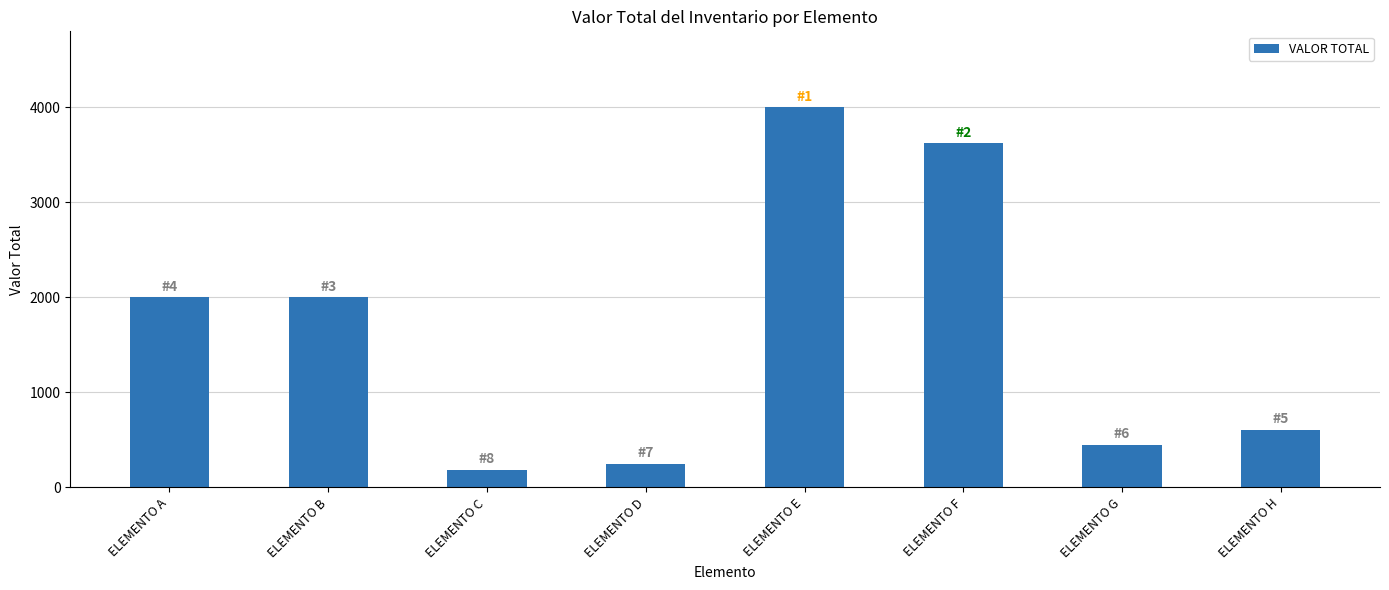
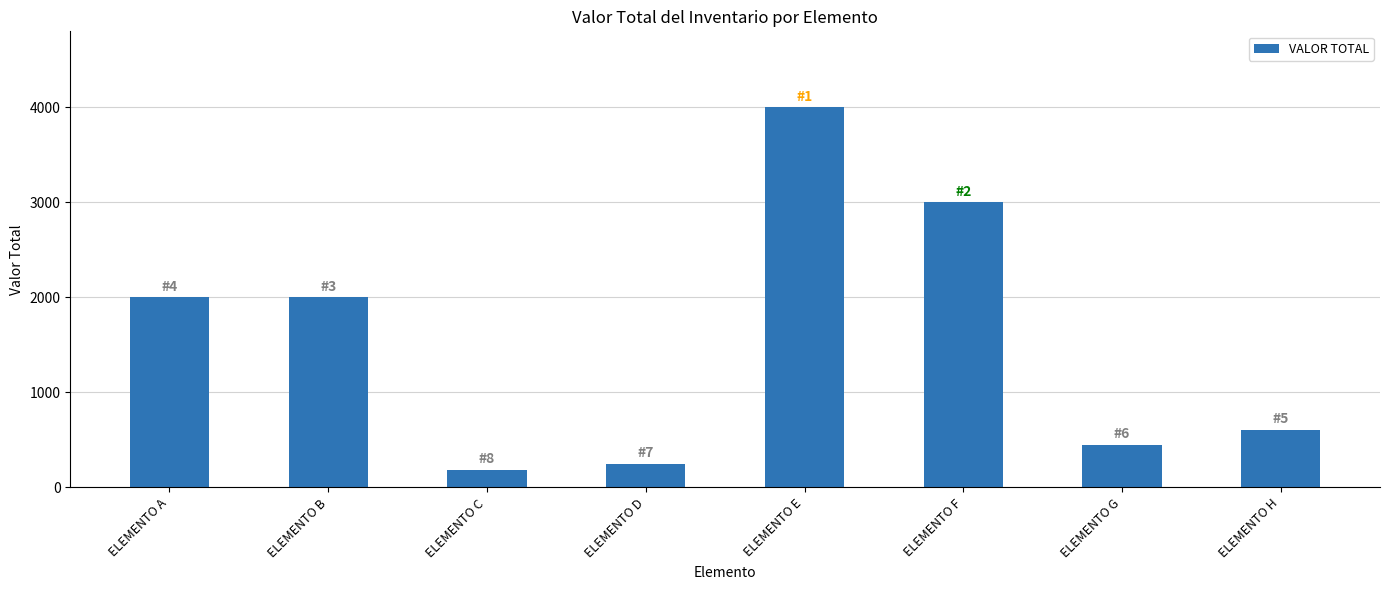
ELEMENTO F: 3600 -> 3000
